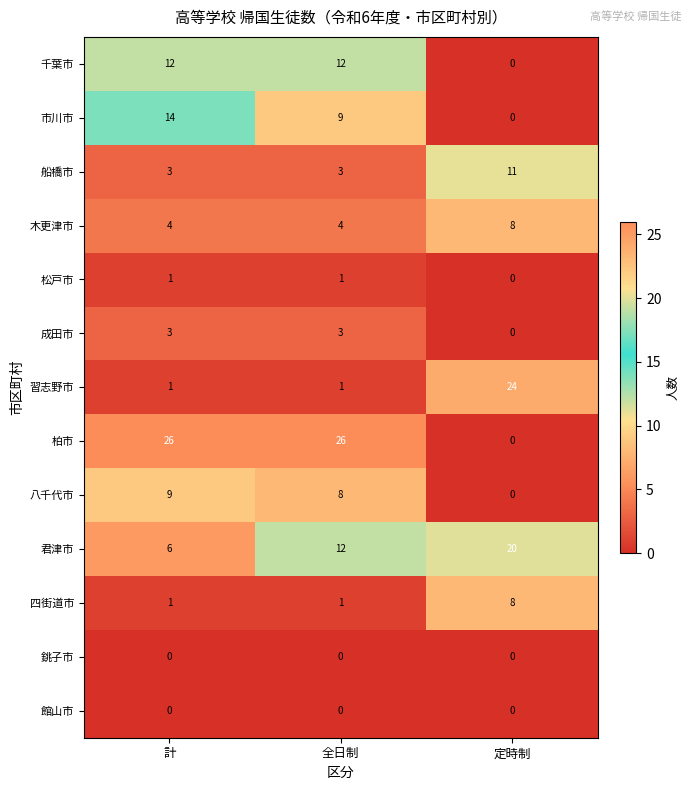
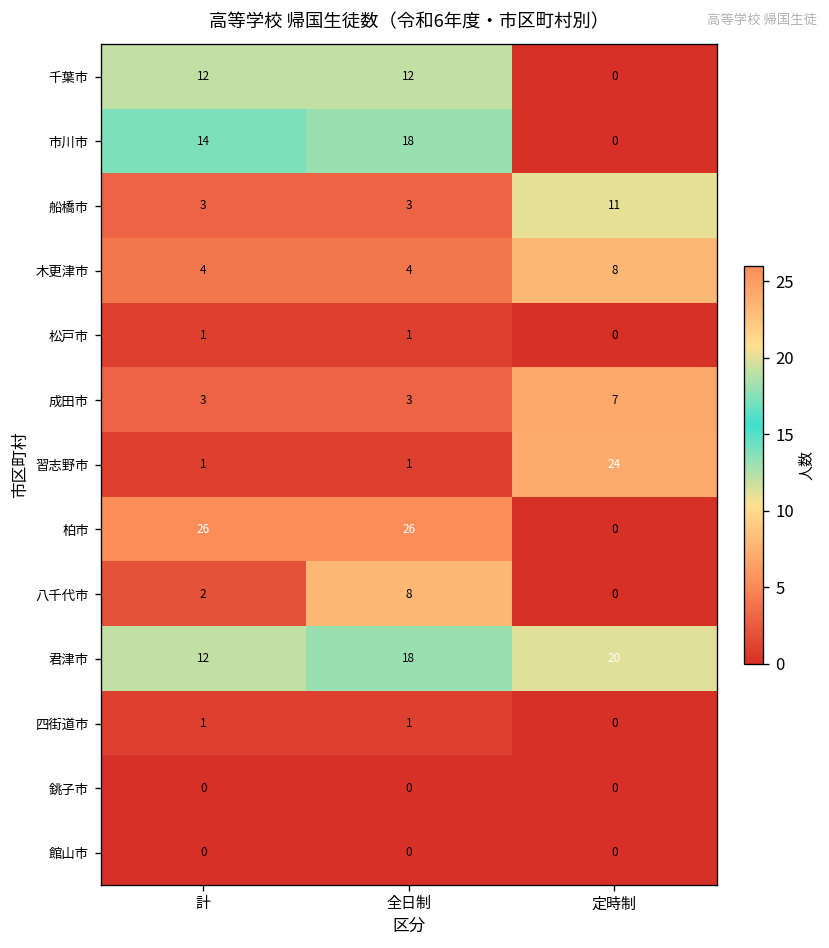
市川市, 全日制: 9 -> 18
成田市, 定時制: 0 -> 7
八千代市, 計: 9 -> 2
君津市, 計: 6 -> 12
君津市, 全日制: 12 -> 18
四街道市, 定時制: 8 -> 0
